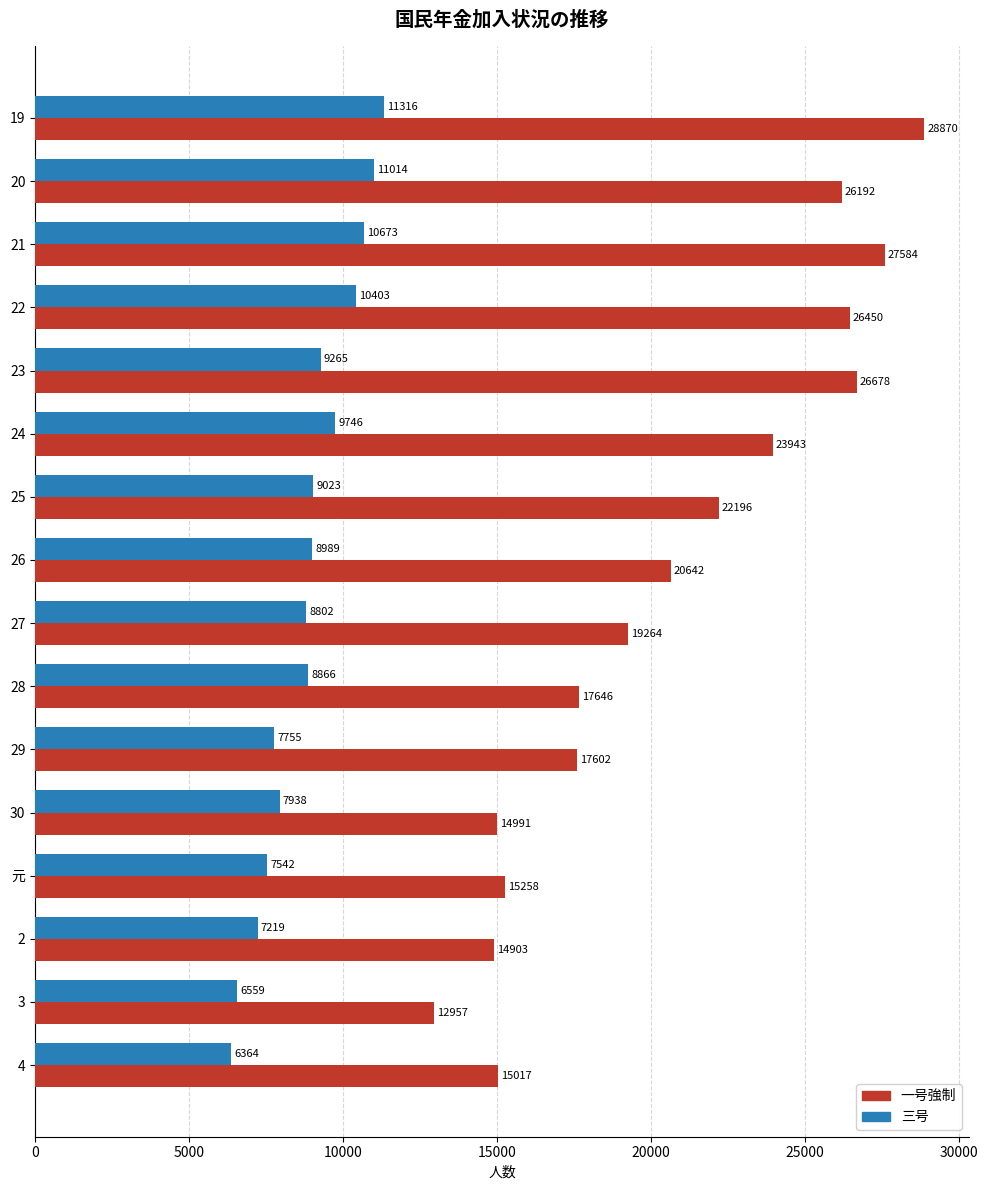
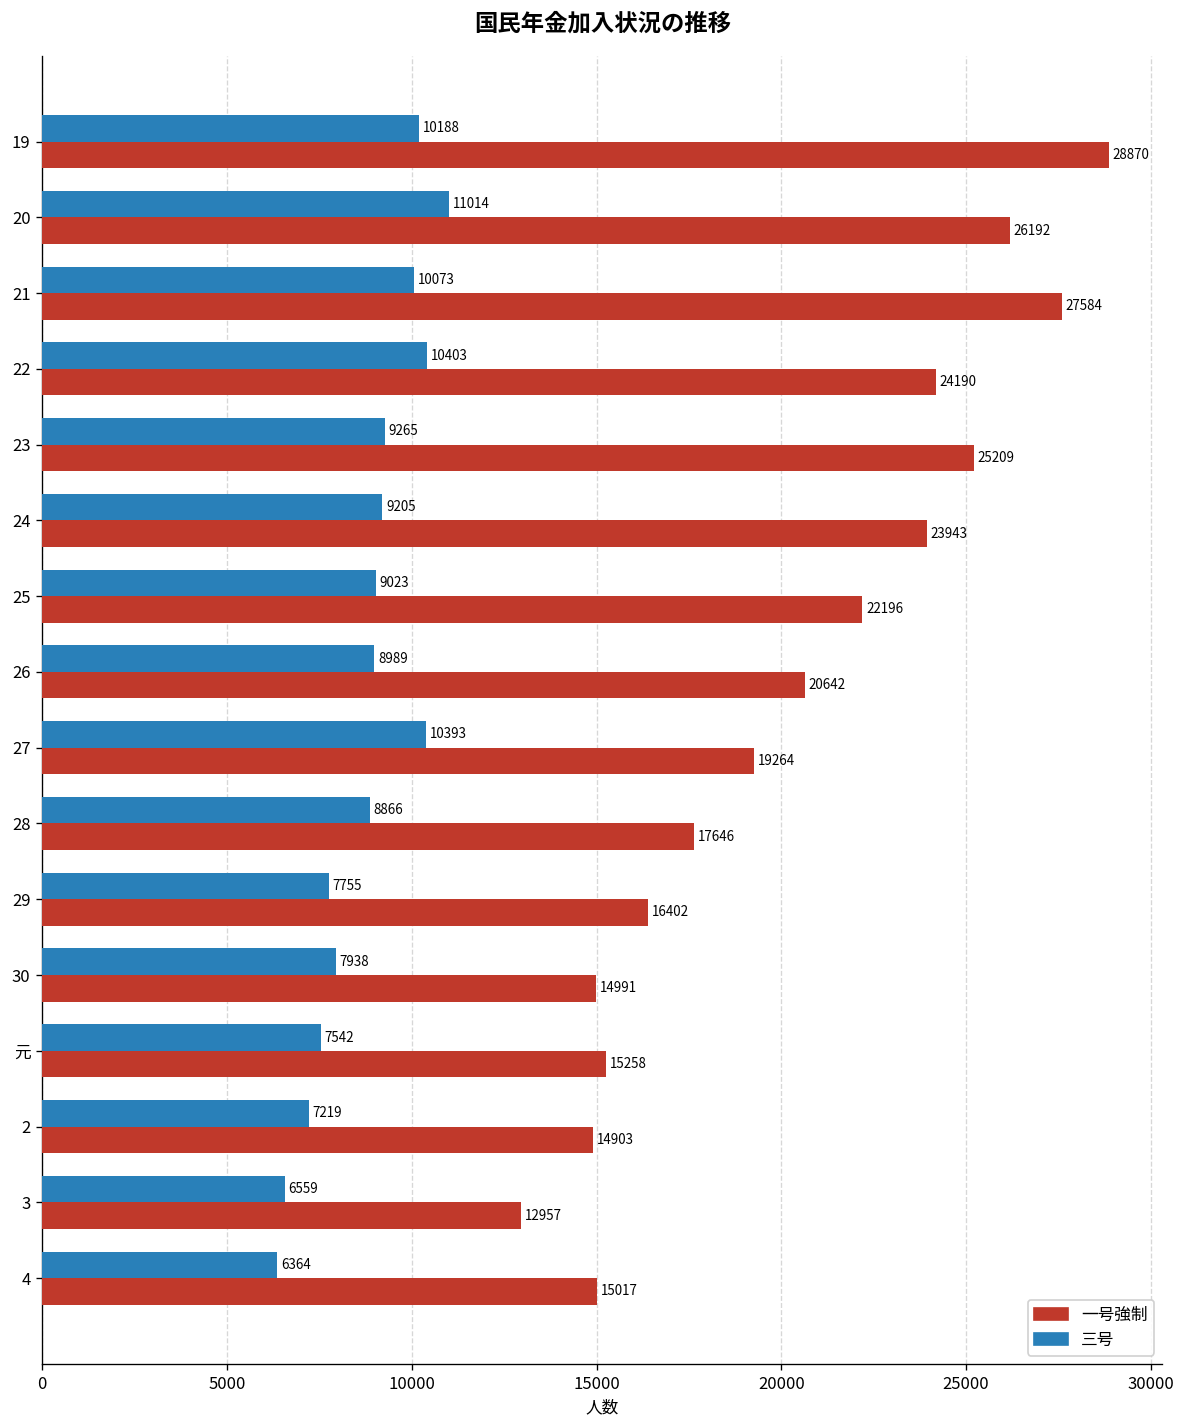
三号, 19: 11316 -> 10188
三号, 21: 10673 -> 10073
一号強制, 22: 26450 -> 24190
一号強制, 23: 26678 -> 25209
三号, 24: 9746 -> 9205
三号, 27: 8802 -> 10393
一号強制, 29: 17602 -> 16402
